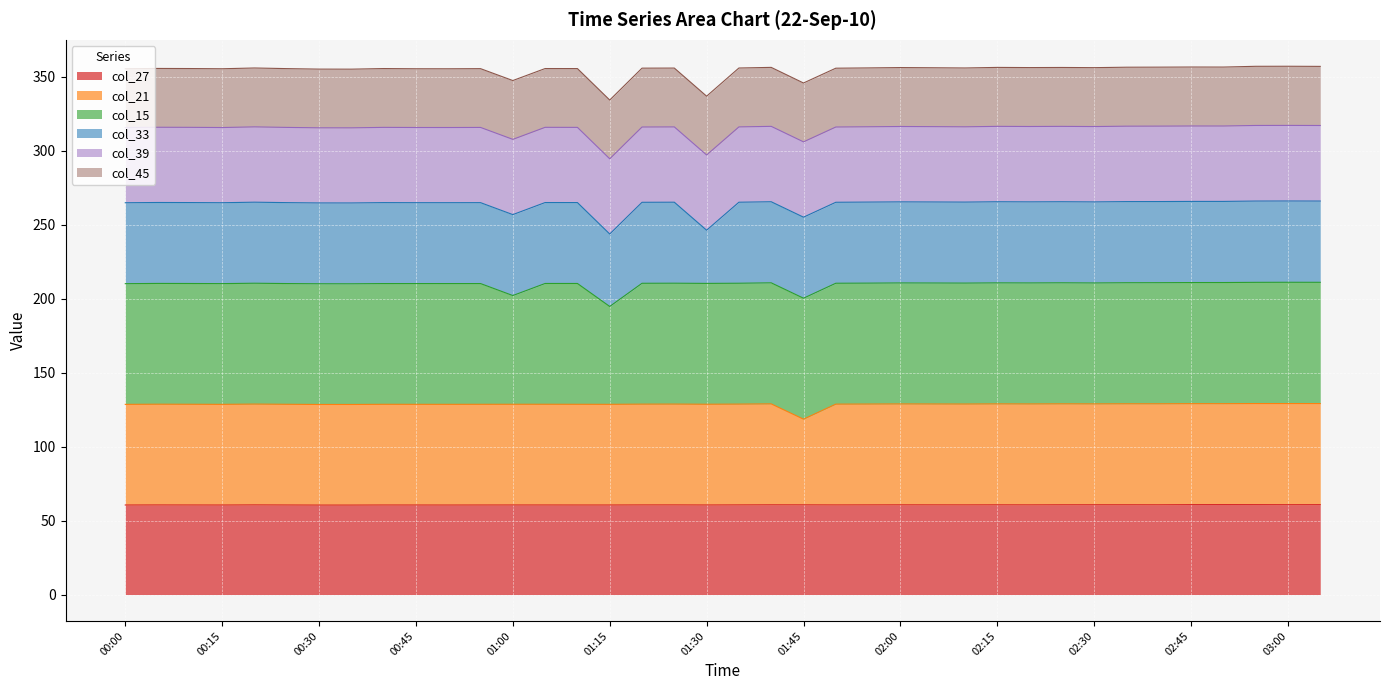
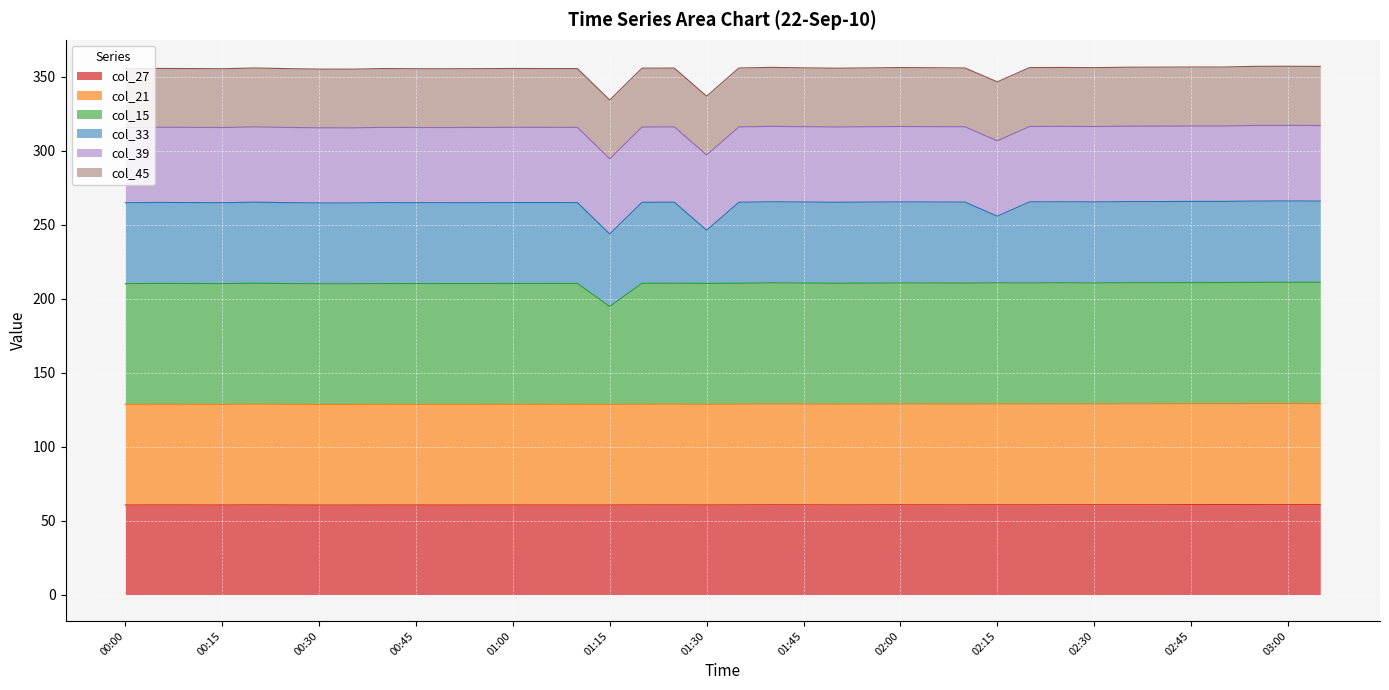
col_15, 01:00: 73 -> 82
col_21, 01:45: 58 -> 68
col_33, 02:15: 55 -> 45
